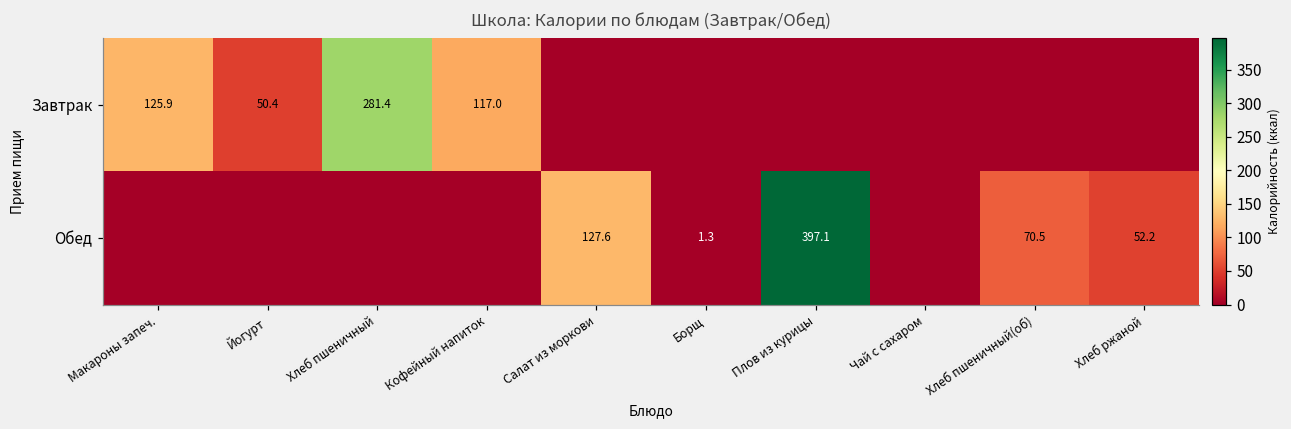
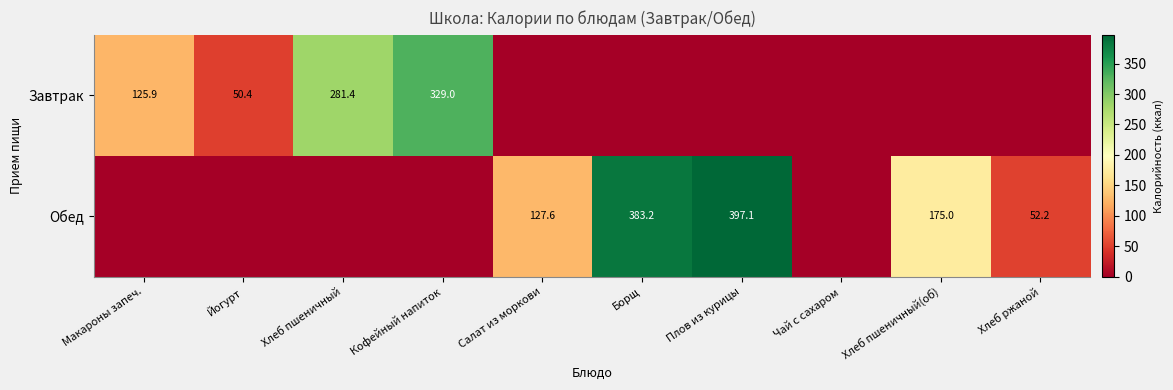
Завтрак, Кофейный напиток: 117.0 -> 329.0
Обед, Борщ: 1.3 -> 383.2
Обед, Хлеб пшеничный(об): 70.5 -> 175.0
